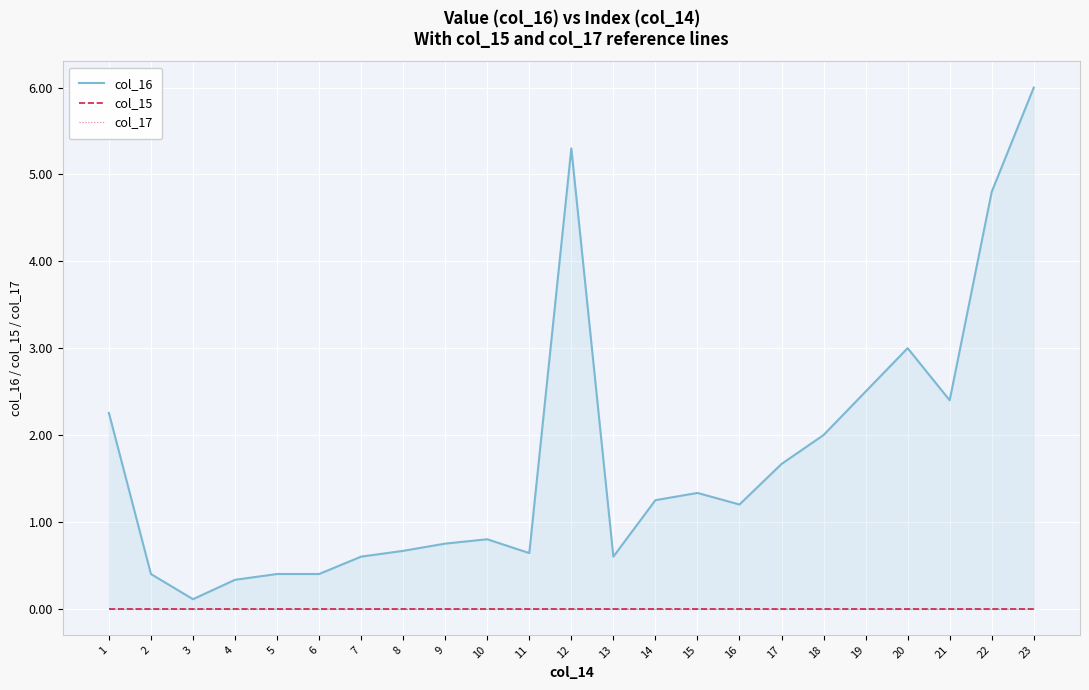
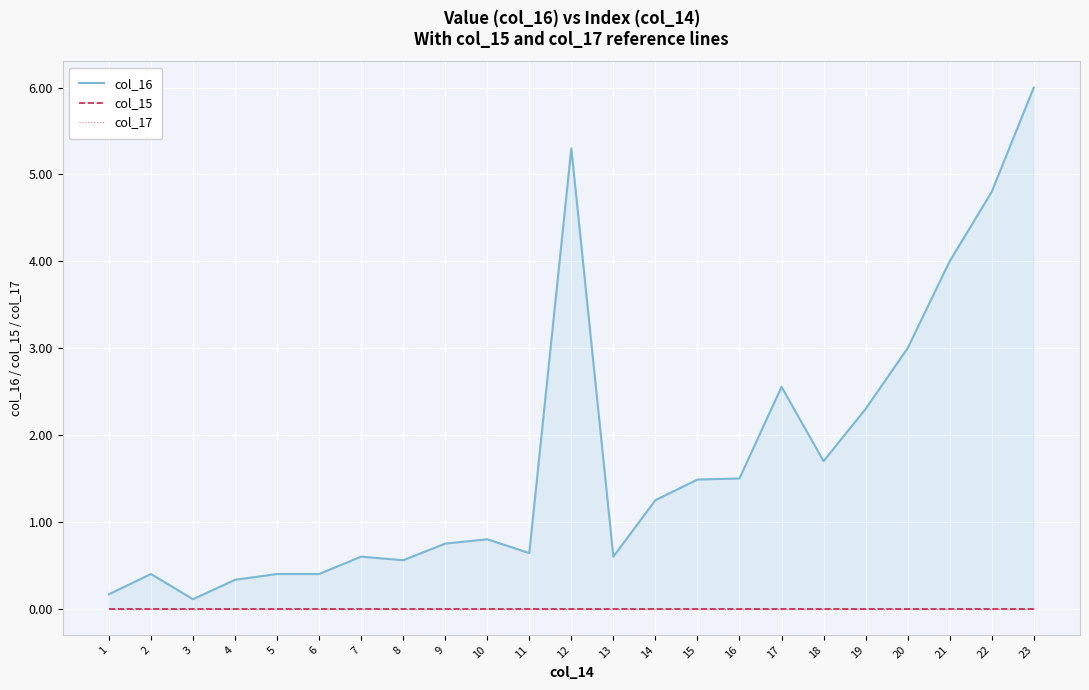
col_16, 1: 2.3 -> 0.2
col_16, 8: 0.7 -> 0.6
col_16, 15: 1.3 -> 1.5
col_16, 16: 1.2 -> 1.5
col_16, 17: 1.7 -> 2.6
col_16, 18: 2.0 -> 1.7
col_16, 19: 2.5 -> 2.3
col_16, 21: 2.4 -> 4.0
